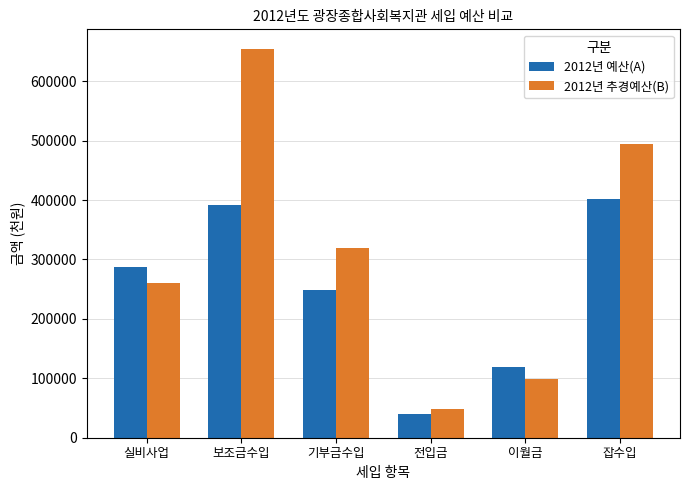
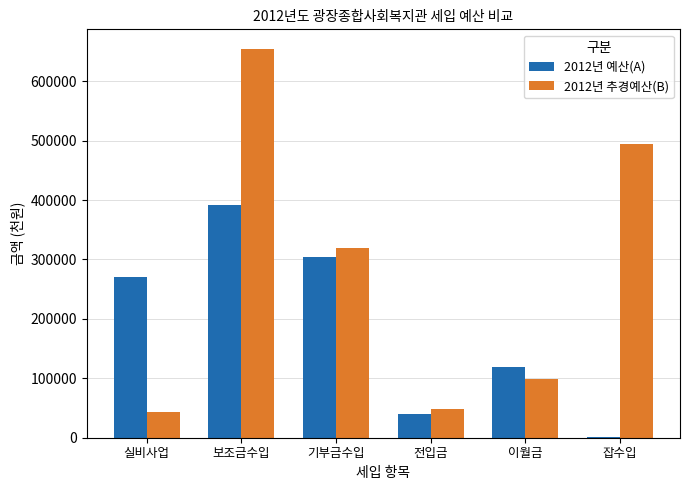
2012년 예산(A), 실비사업: 290000 -> 270000
2012년 추경예산(B), 실비사업: 260000 -> 40000
2012년 예산(A), 기부금수입: 250000 -> 300000
2012년 예산(A), 잡수입: 400000 -> 0
